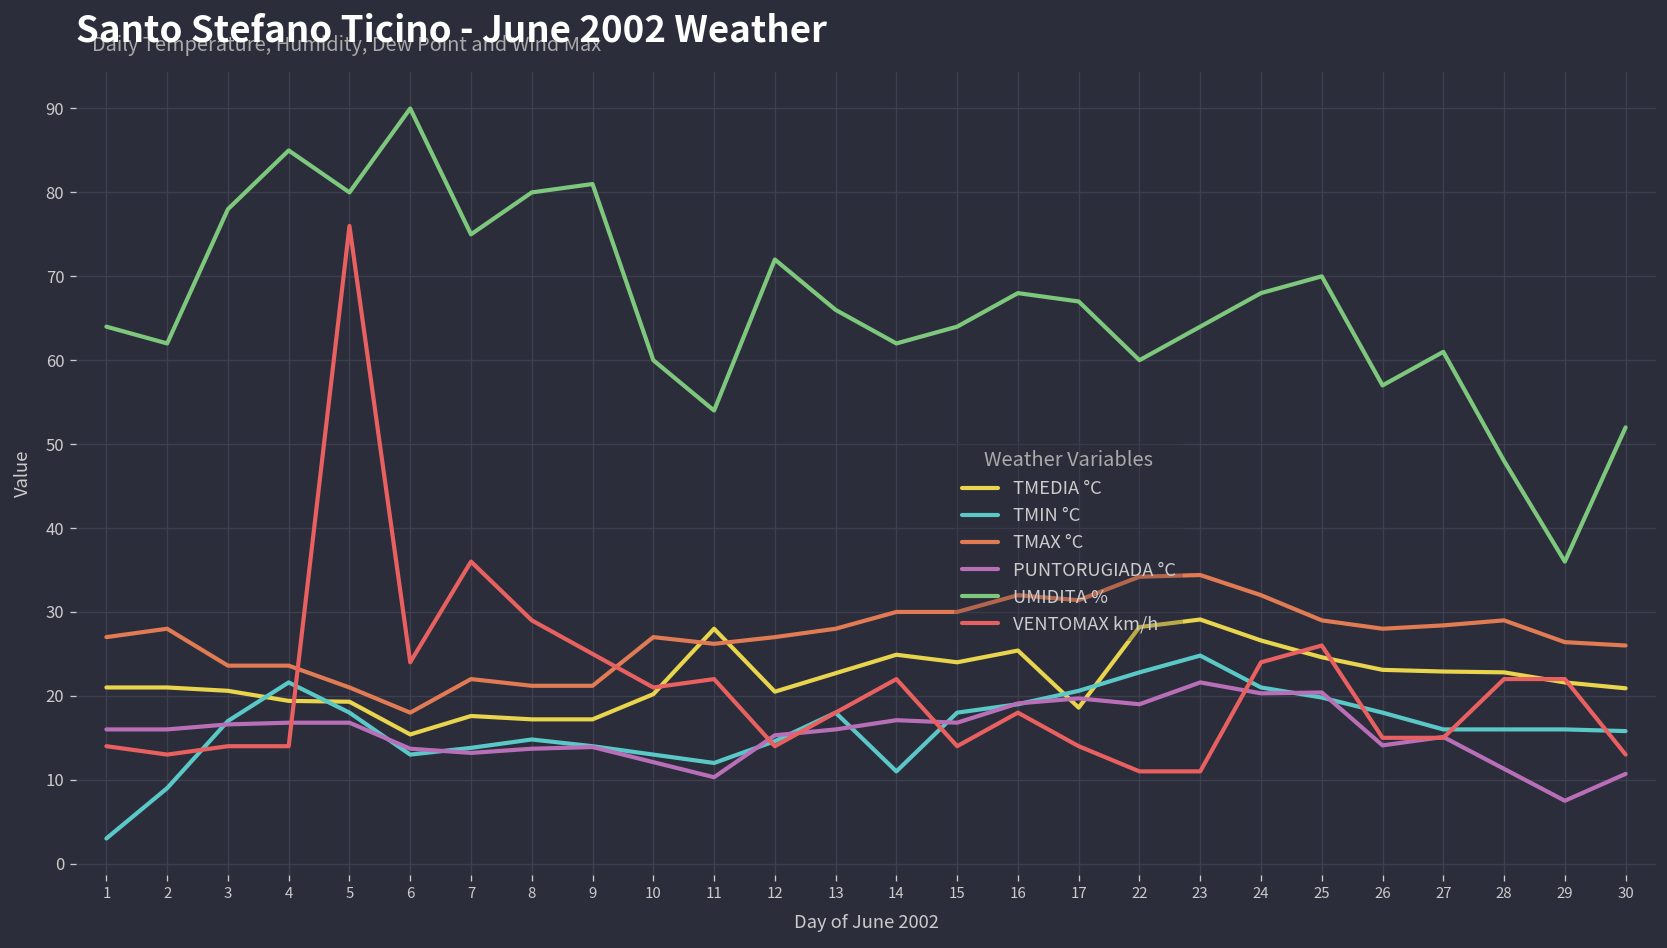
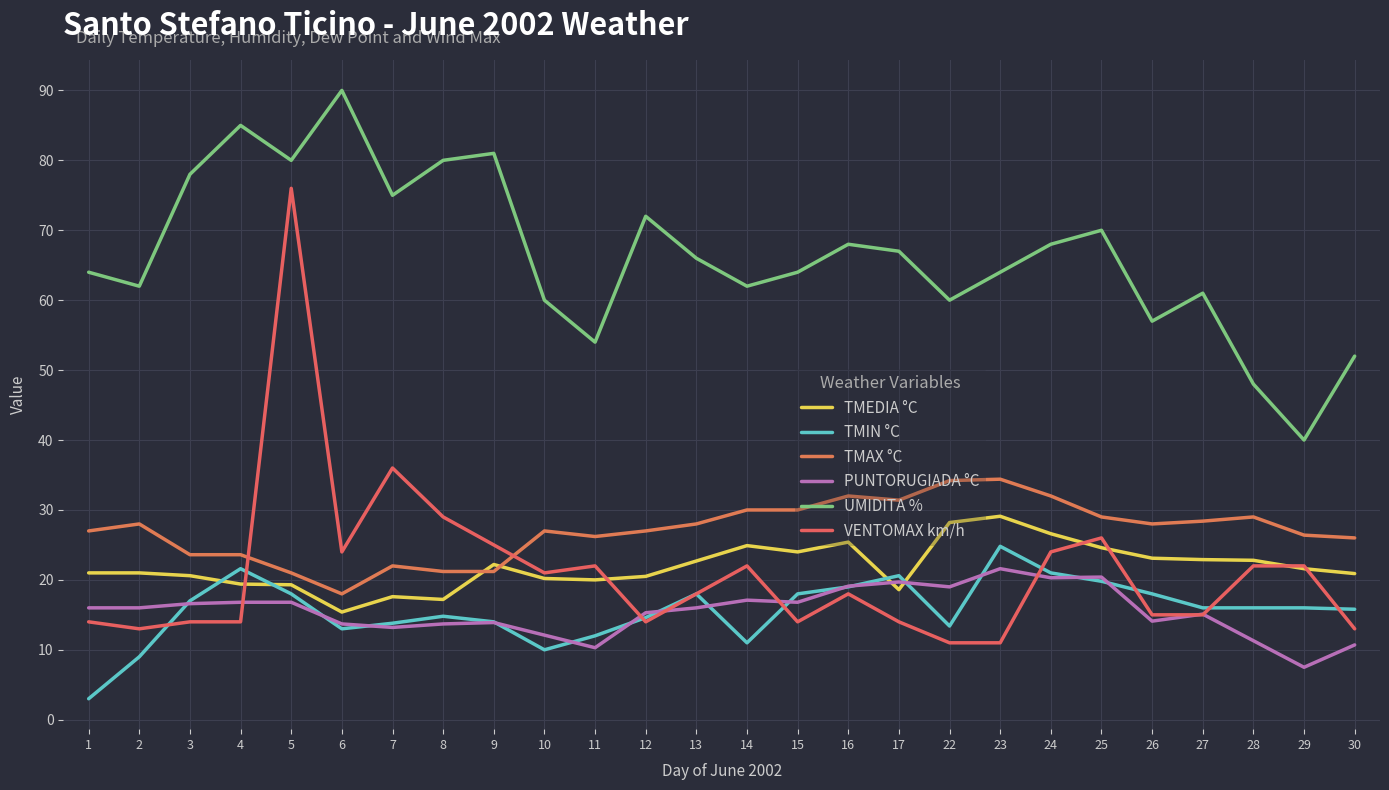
TMEDIA °C, 9: 17 -> 22
TMIN °C, 10: 13 -> 10
TMEDIA °C, 11: 28 -> 20
TMIN °C, 22: 23 -> 13
UMIDITA %, 29: 36 -> 40
